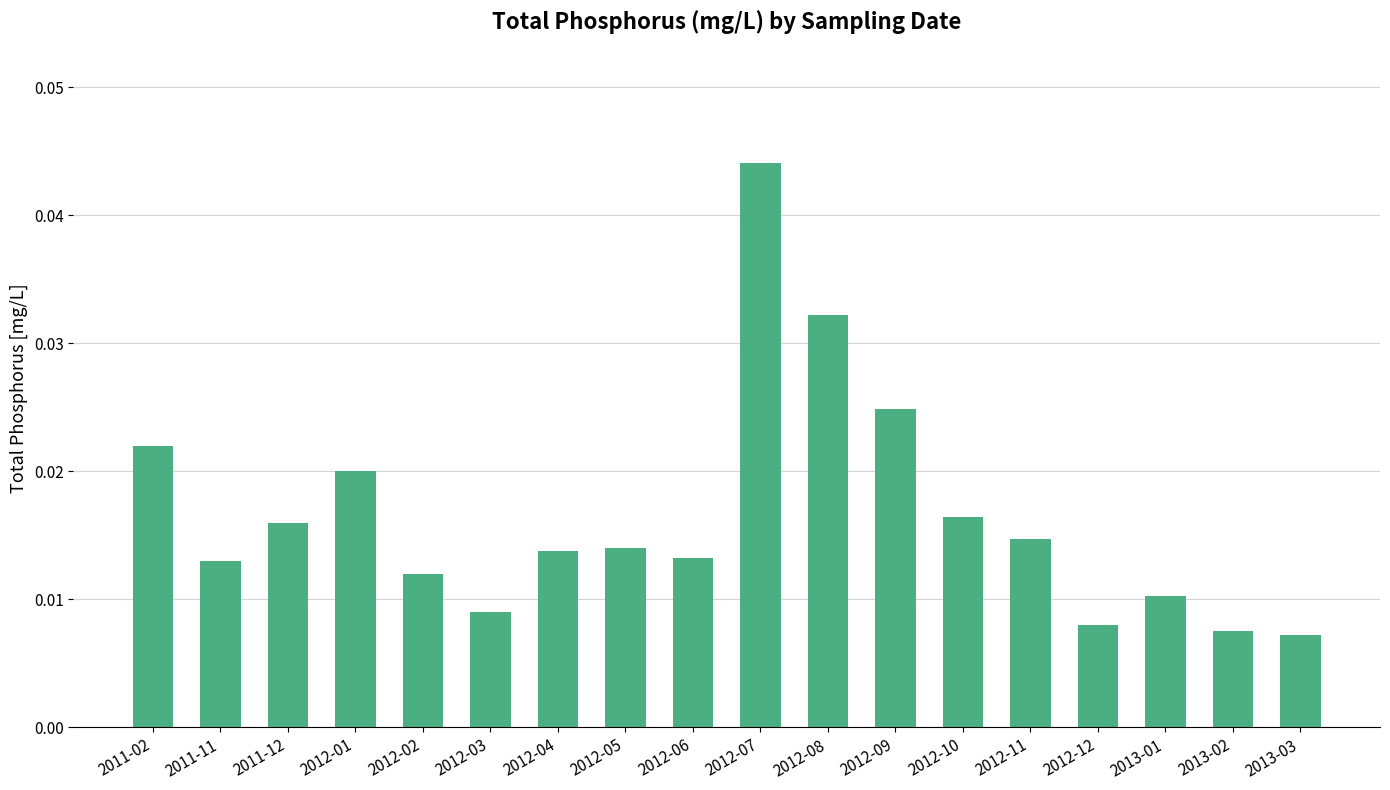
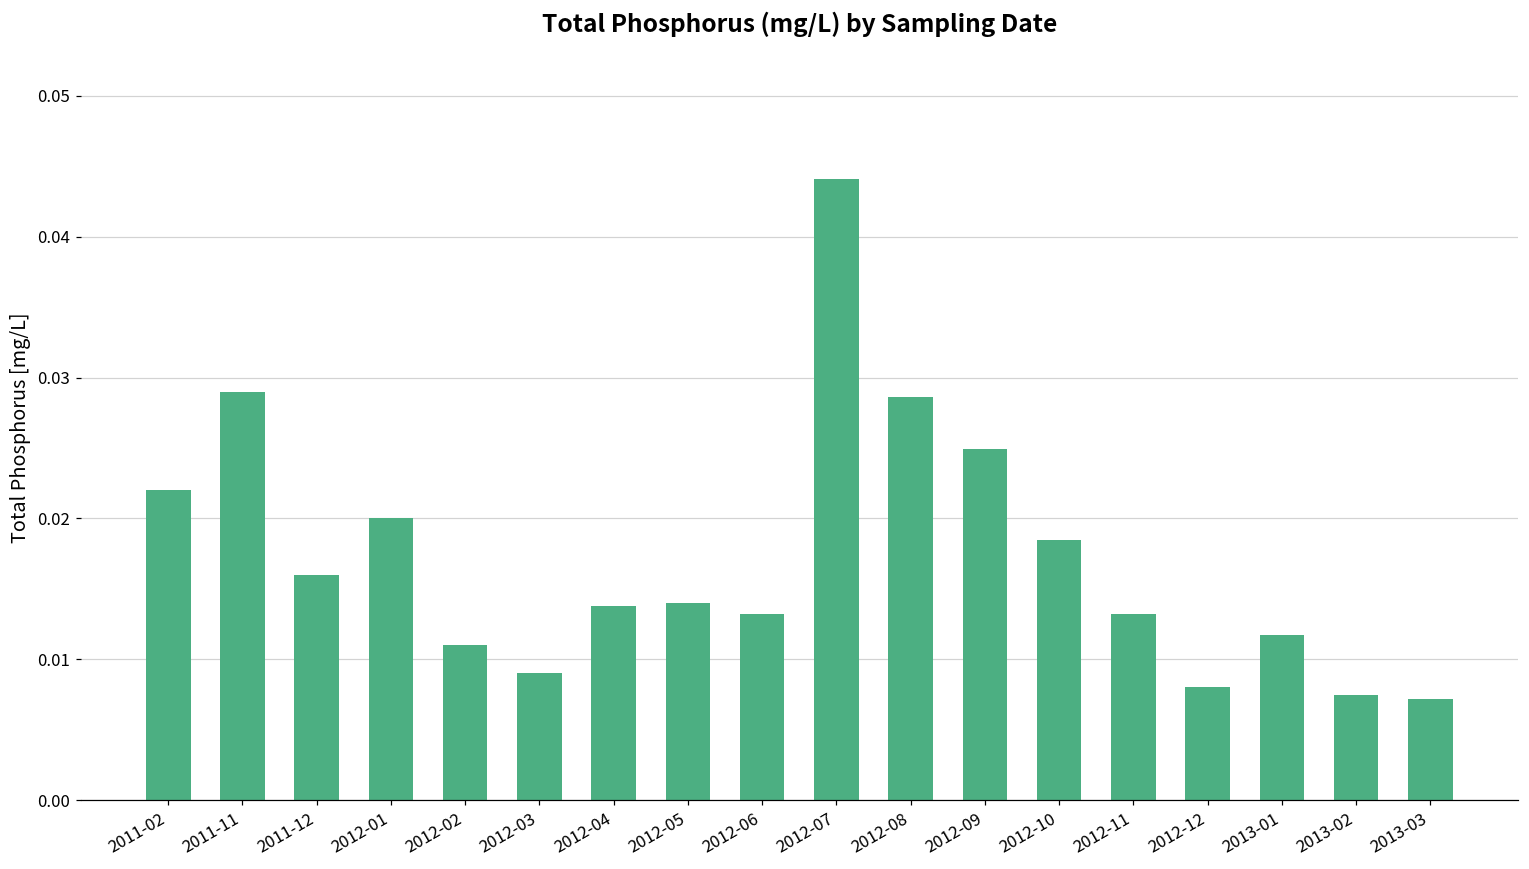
2011-11: 0.013 -> 0.029
2012-02: 0.012 -> 0.011
2012-08: 0.0322 -> 0.0286
2012-10: 0.0164 -> 0.0185
2012-11: 0.0147 -> 0.0132
2013-01: 0.0103 -> 0.0117
